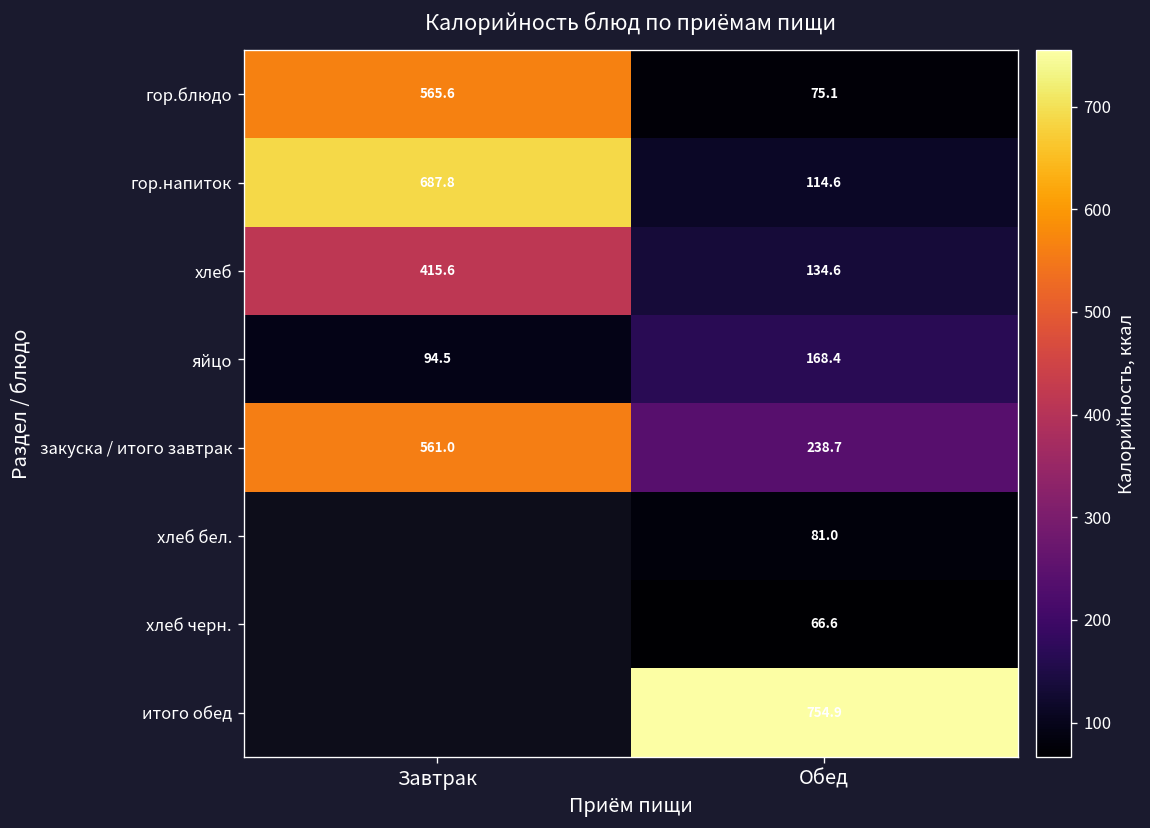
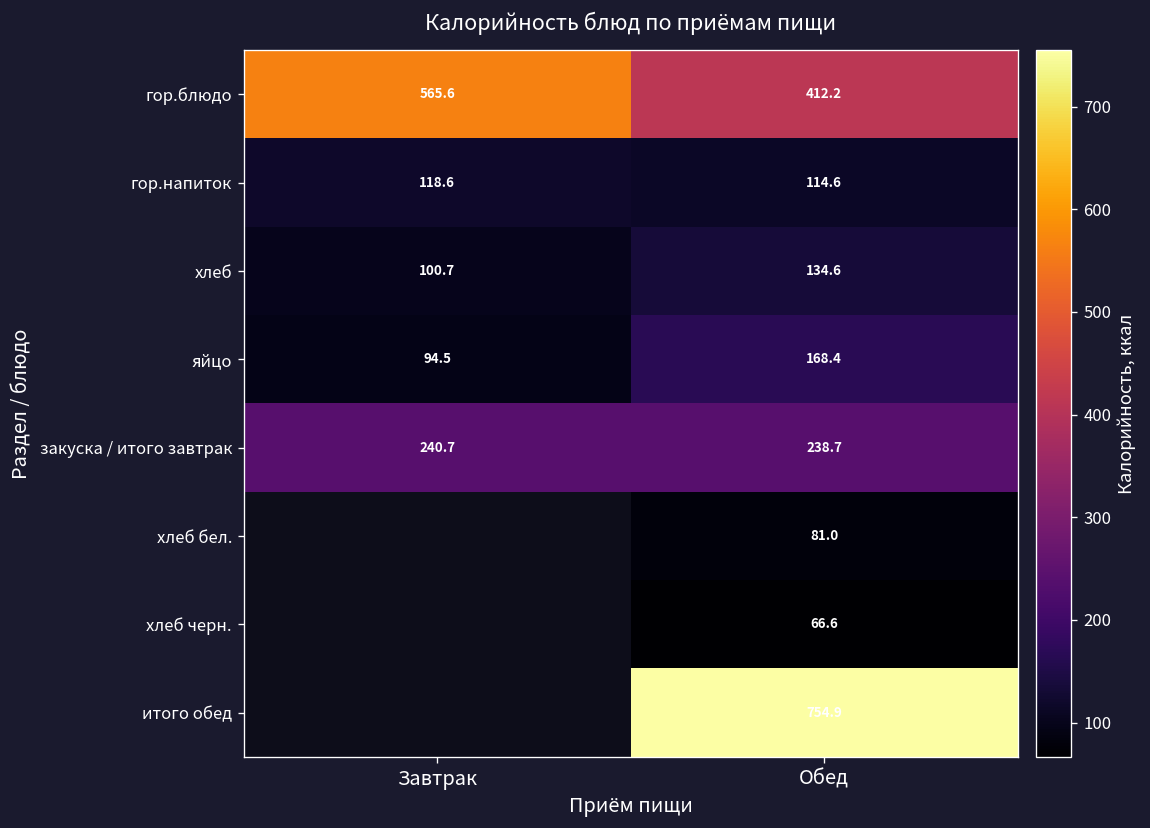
гор.блюдо, Обед: 75.1 -> 412.2
гор.напиток, Завтрак: 687.8 -> 118.6
хлеб, Завтрак: 415.6 -> 100.7
закуска / итого завтрак, Завтрак: 561.0 -> 240.7
